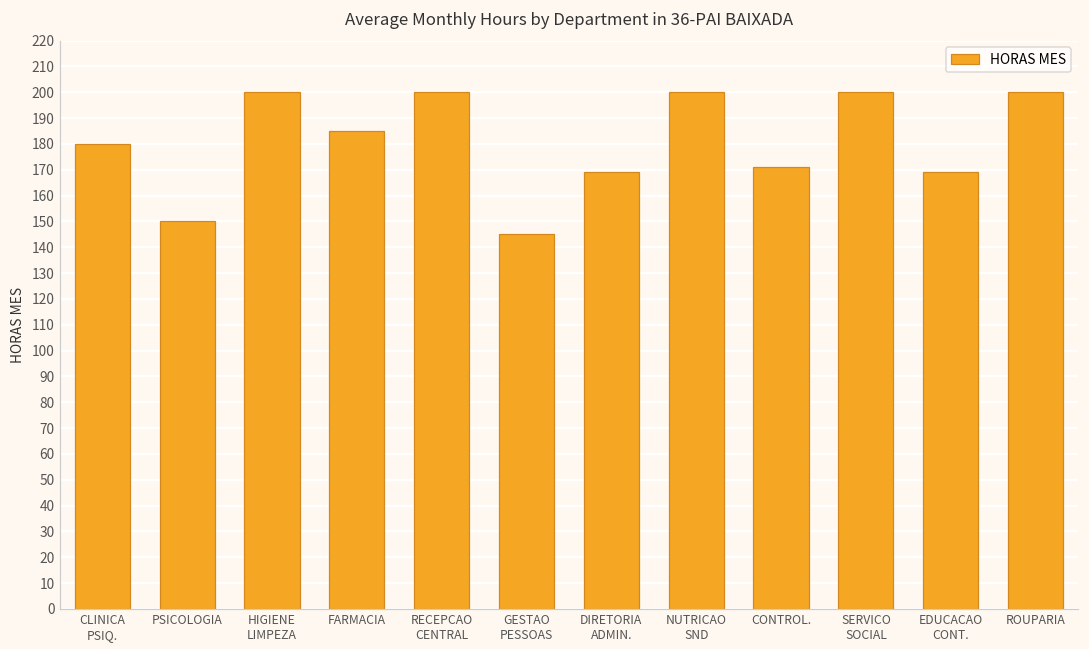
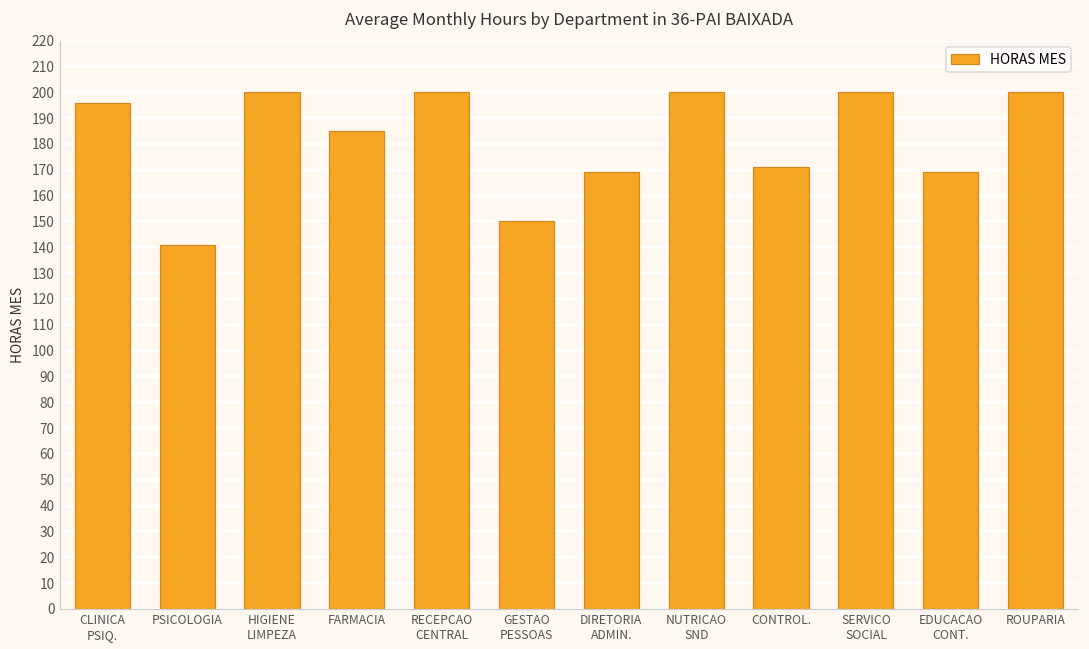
CLINICA PSIQ.: 180 -> 196
PSICOLOGIA: 150 -> 141
GESTAO PESSOAS: 145 -> 150
